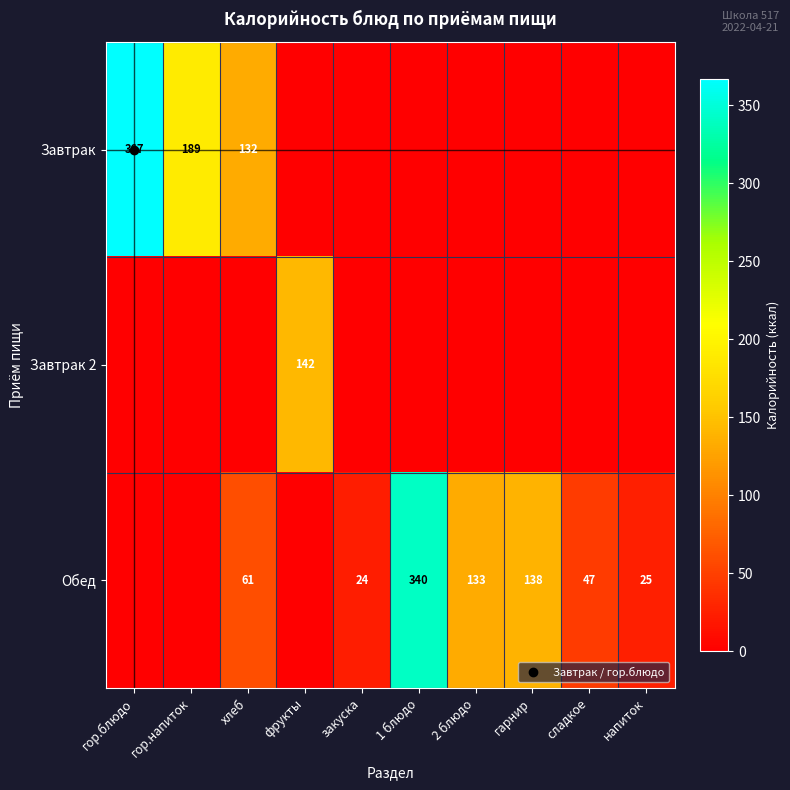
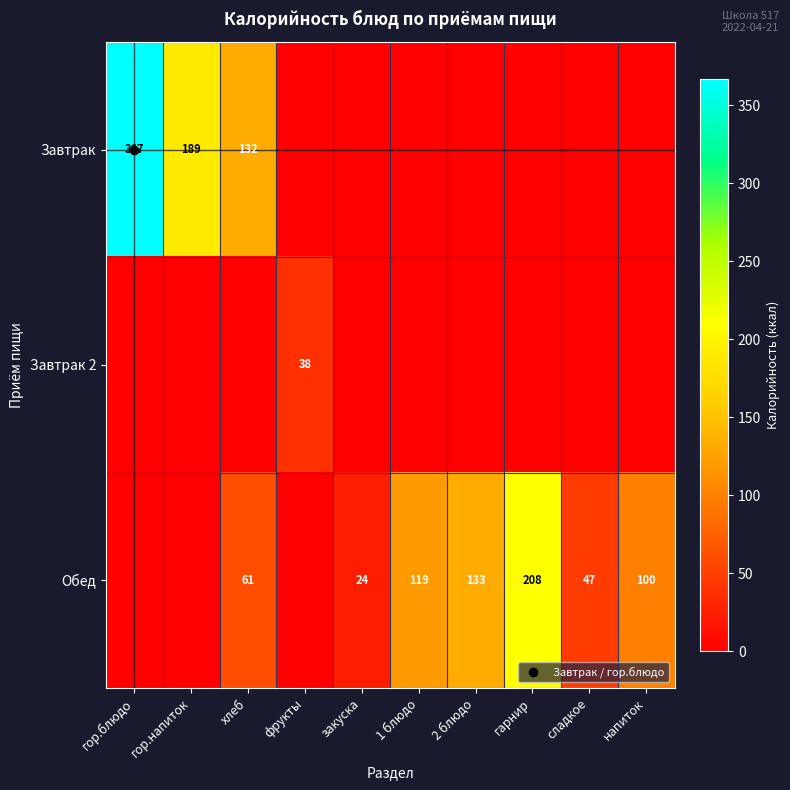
Завтрак 2, фрукты: 142 -> 38
Обед, 1 блюдо: 340 -> 119
Обед, гарнир: 138 -> 208
Обед, напиток: 25 -> 100
